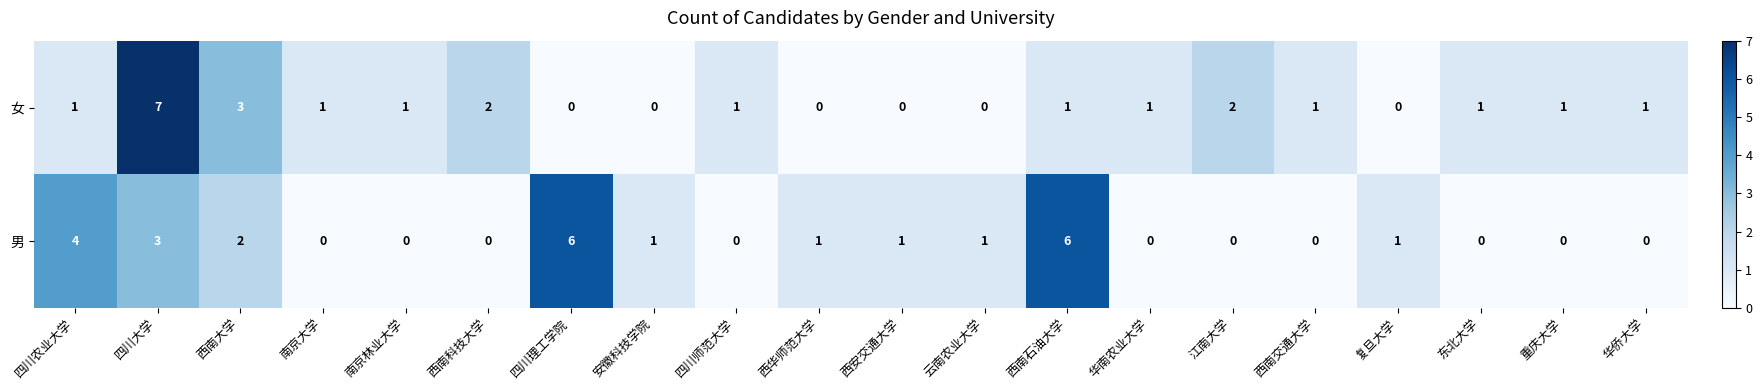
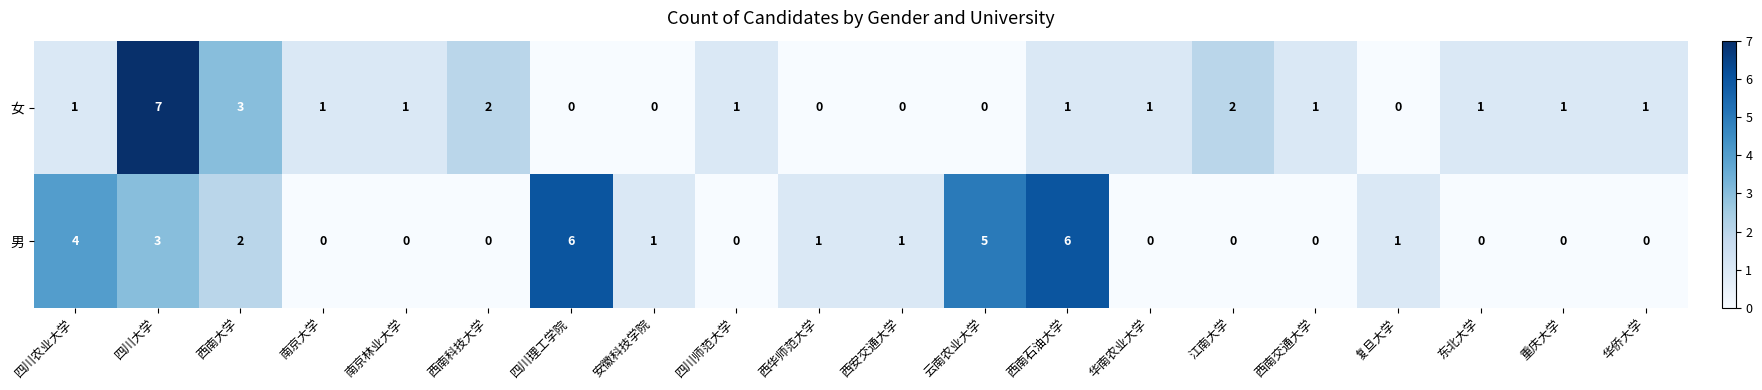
男, 云南农业大学: 1 -> 5
